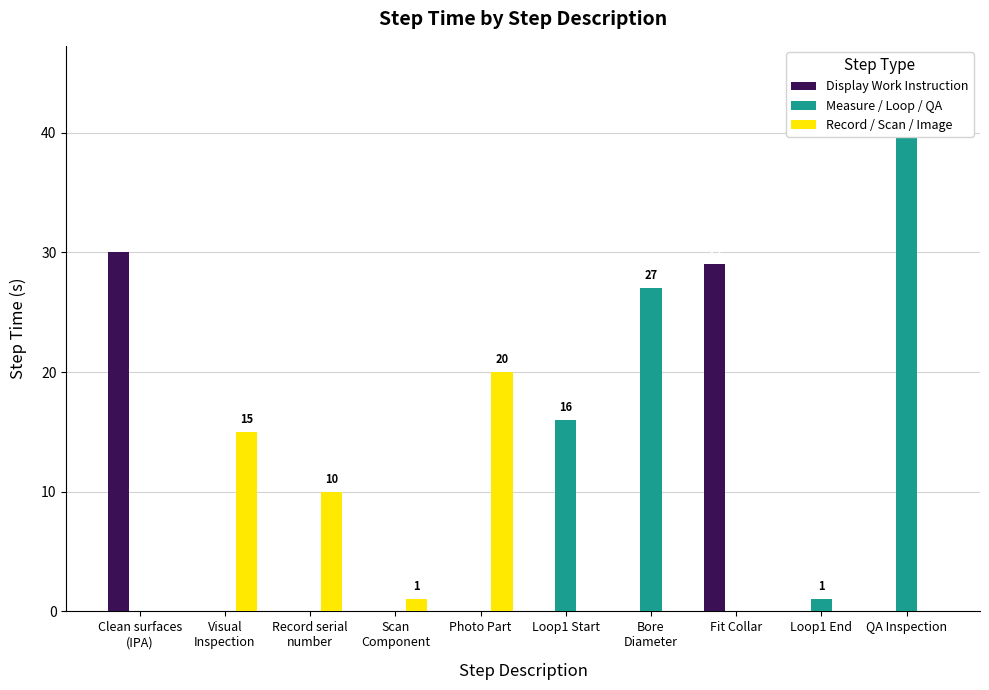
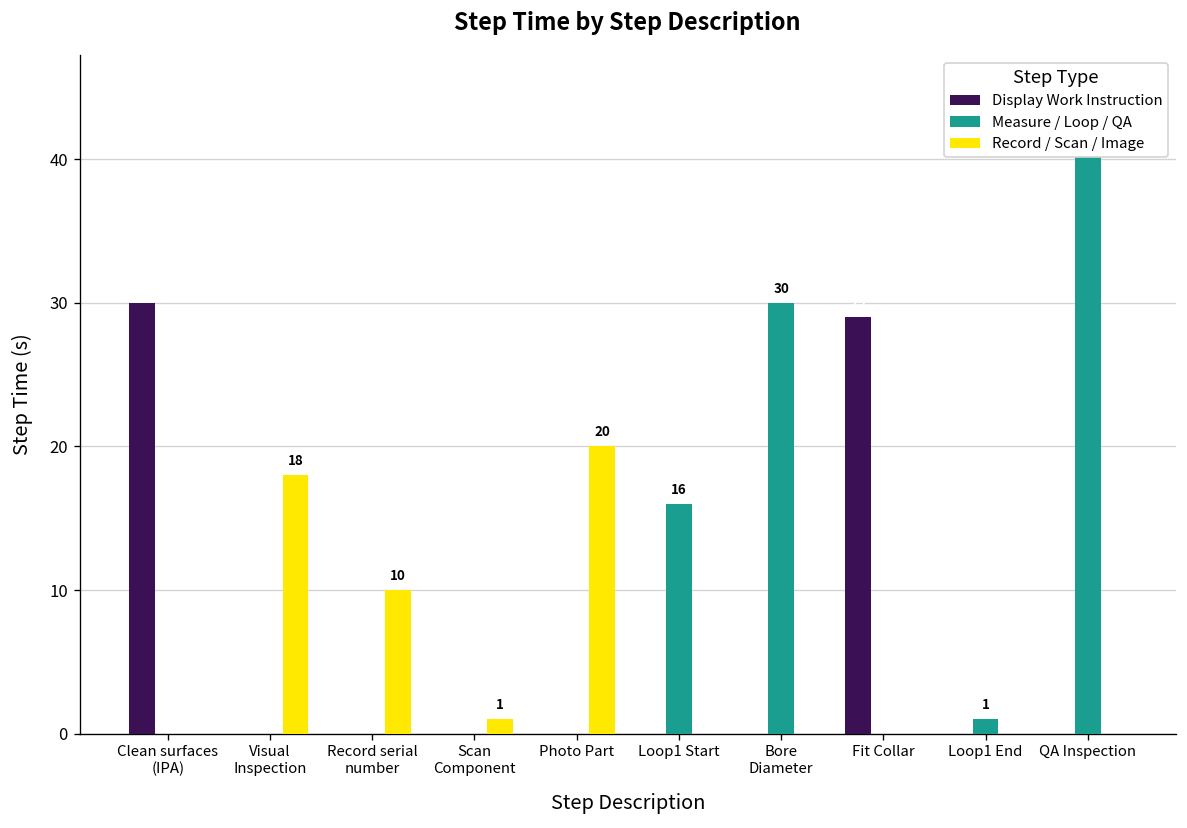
Record / Scan / Image, Visual Inspection: 15 -> 18
Measure / Loop / QA, Bore Diameter: 27 -> 30
